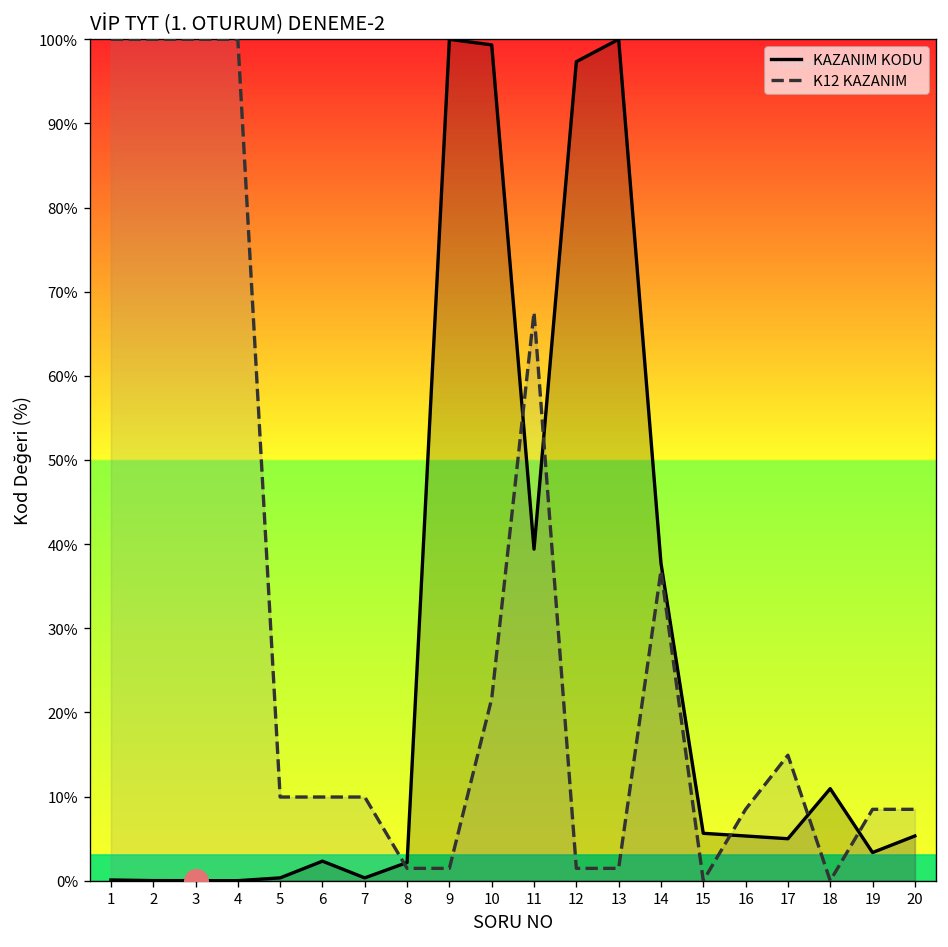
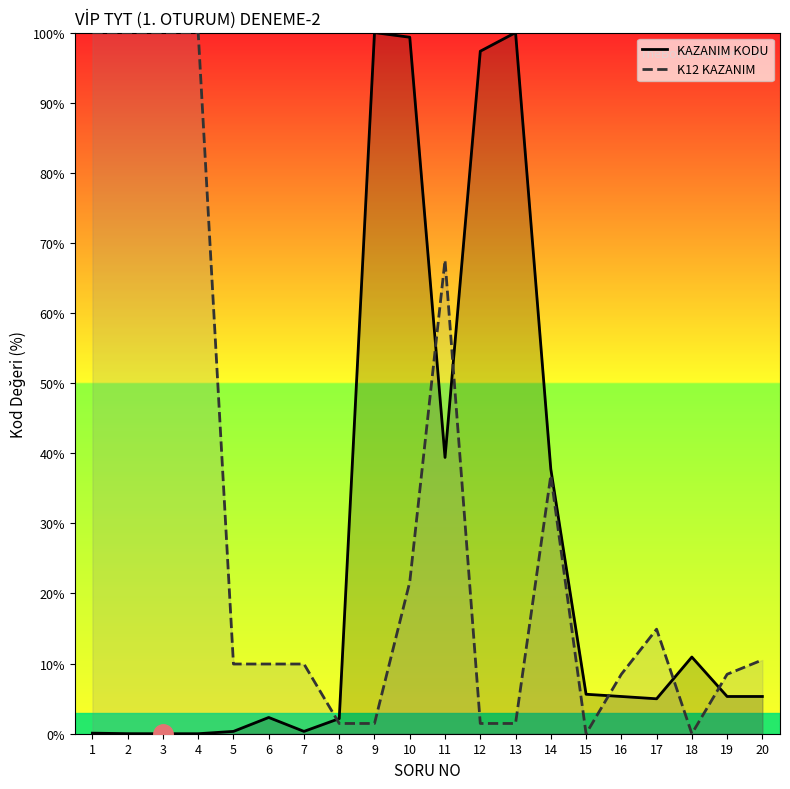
KAZANIM KODU, 19: 3% -> 5%
K12 KAZANIM, 20: 8% -> 11%
